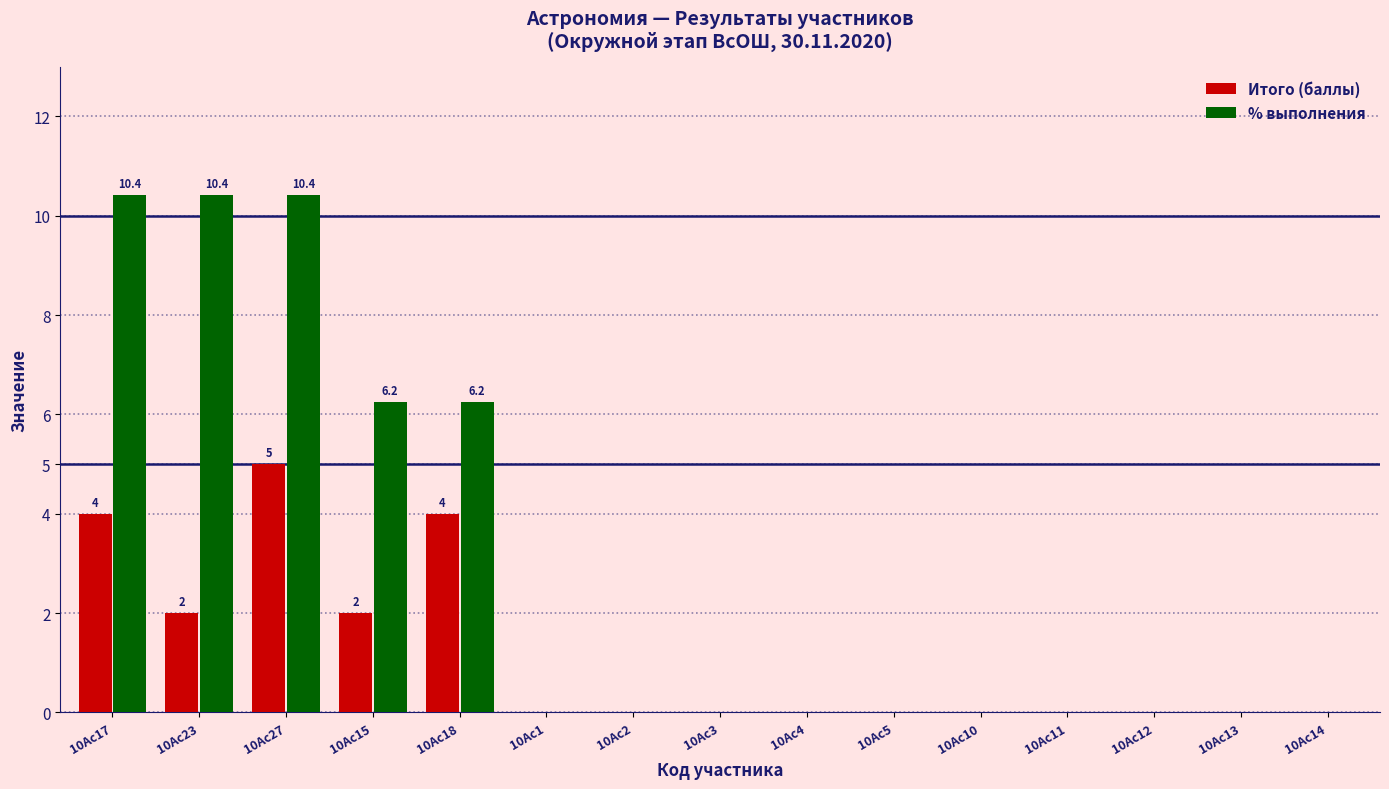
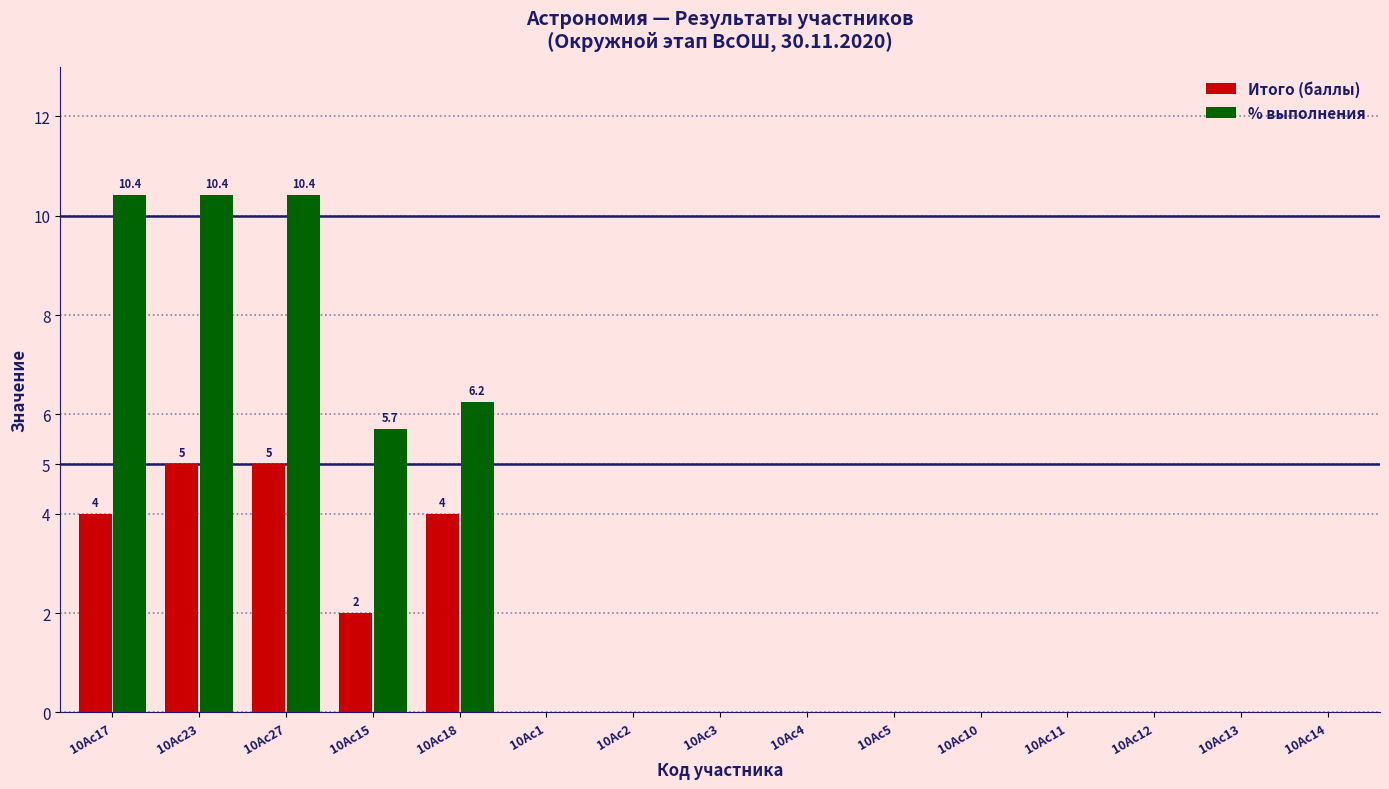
Итого (баллы), 10Ас23: 2 -> 5
% выполнения, 10Ас15: 6.2 -> 5.7
